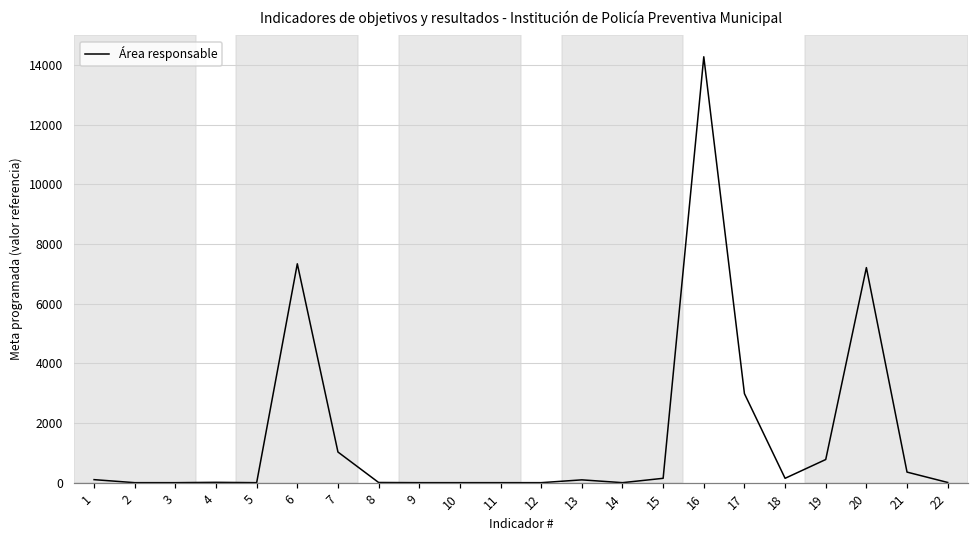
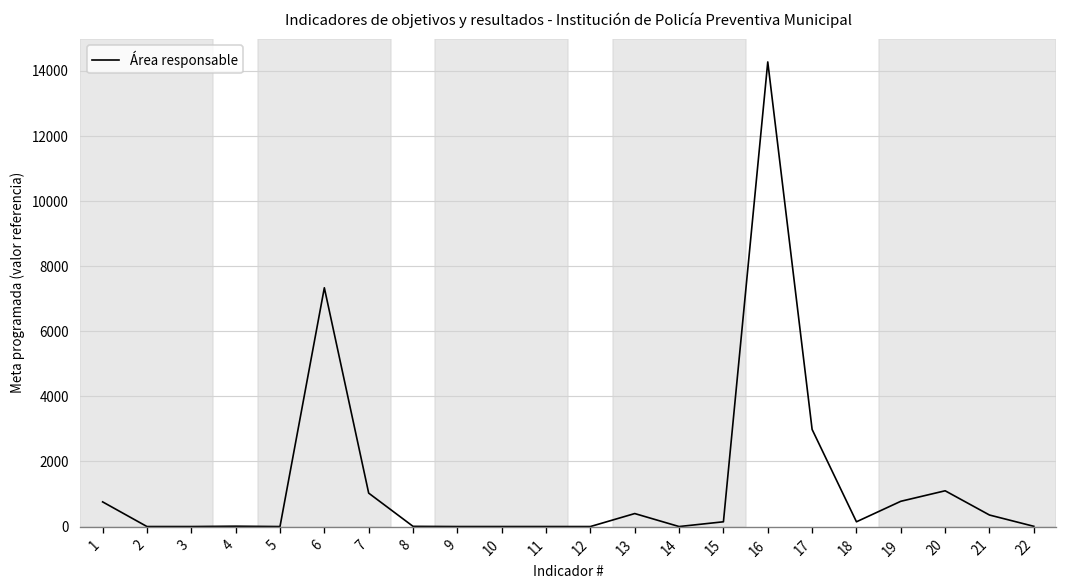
1: 100 -> 800
13: 100 -> 400
20: 7200 -> 1100
